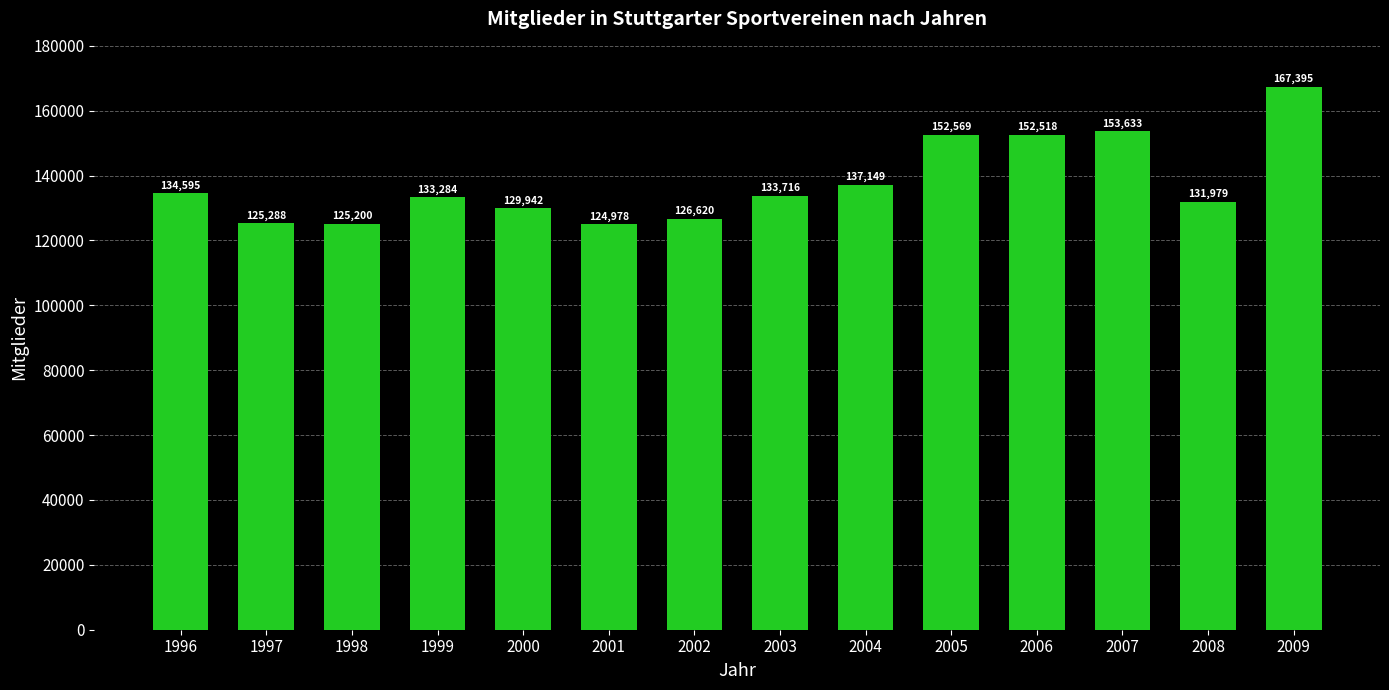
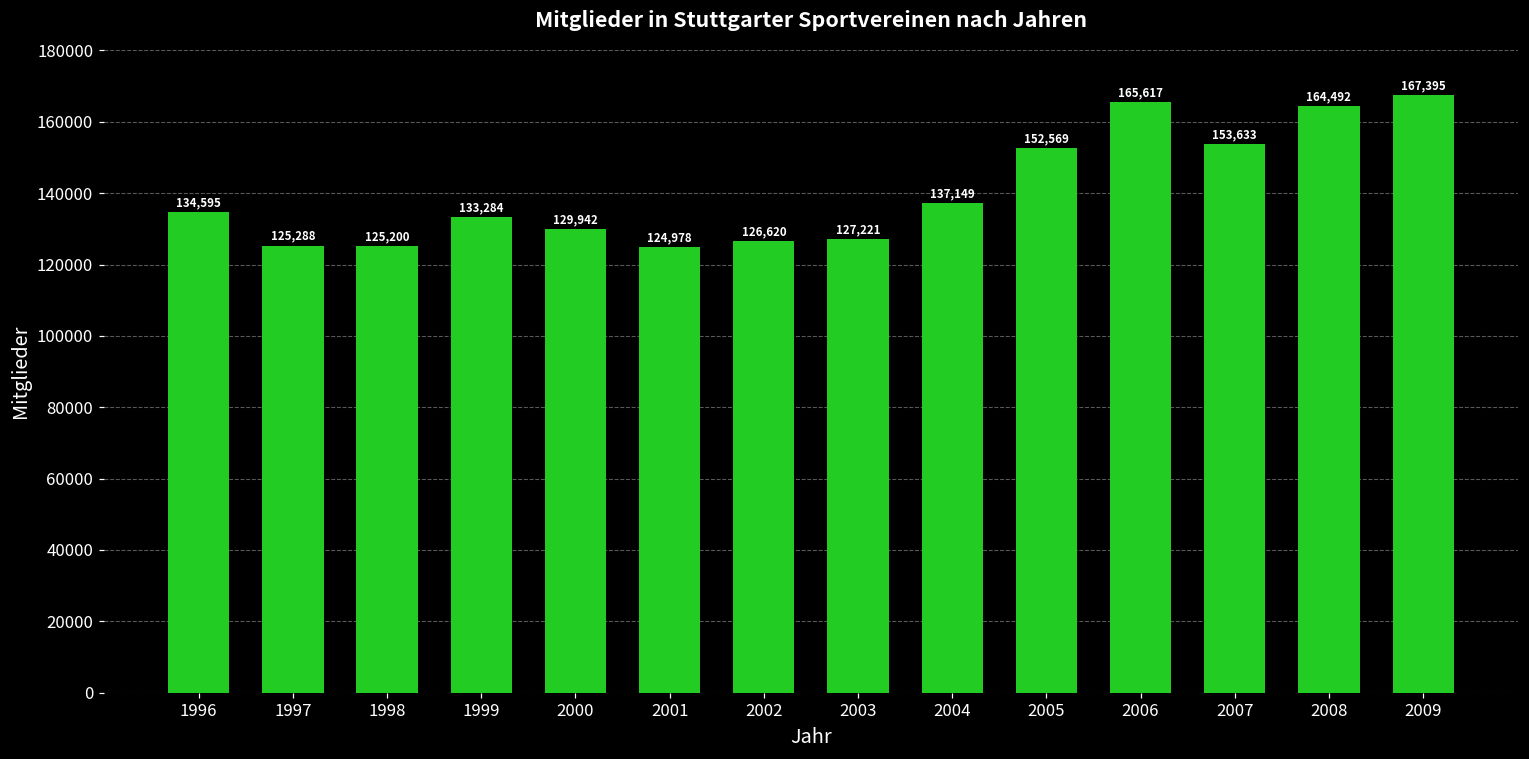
2003: 133,716 -> 127,221
2006: 152,518 -> 165,617
2008: 131,979 -> 164,492
